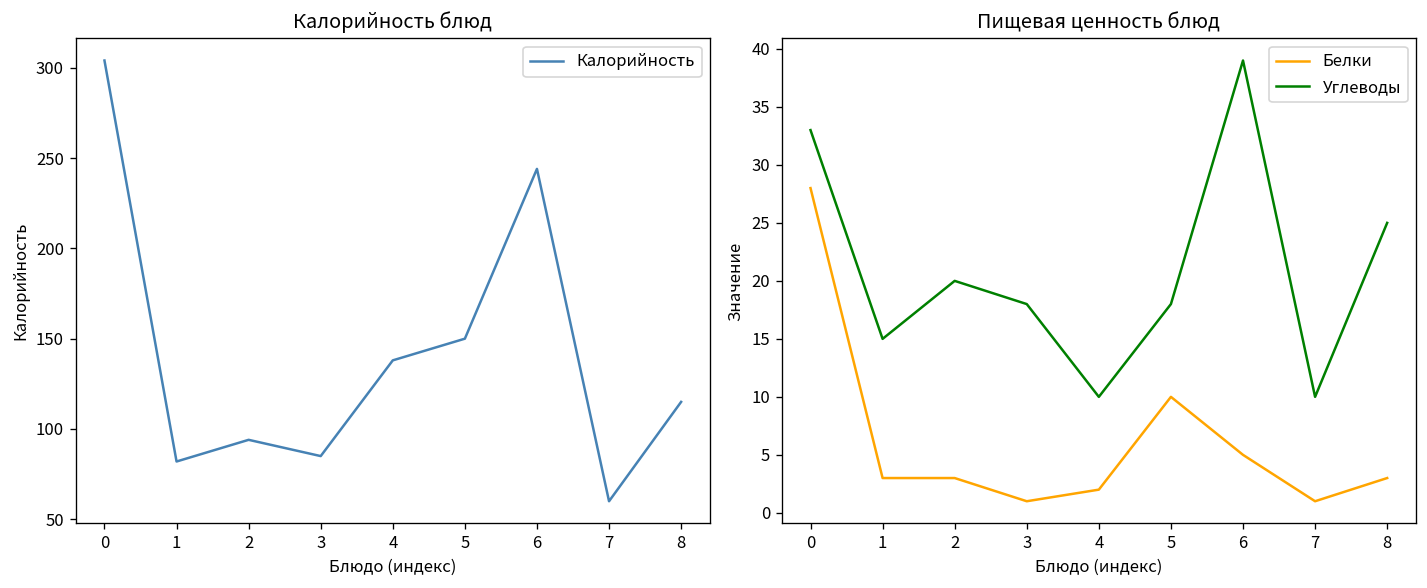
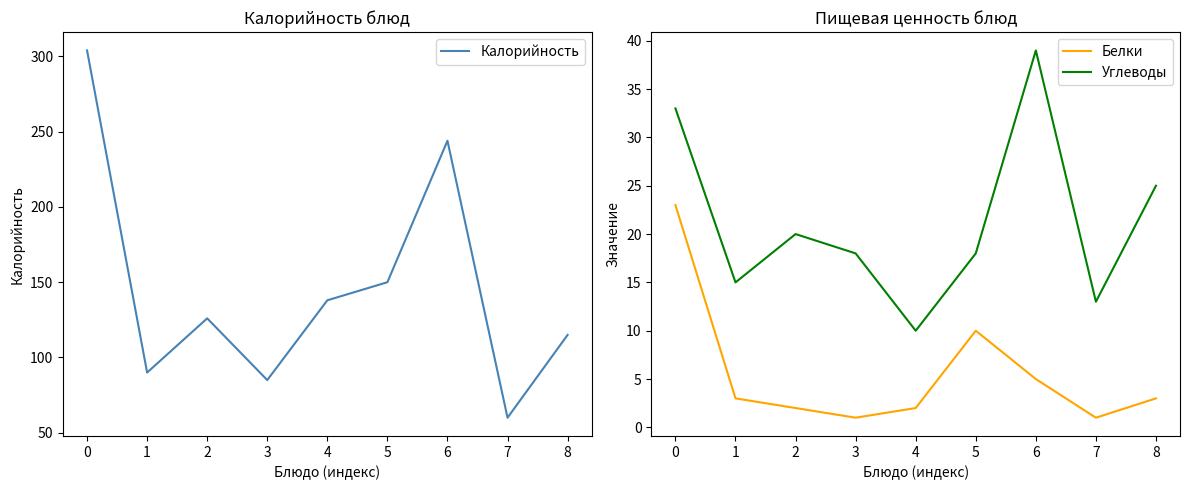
Калорийность блюд, 1: 82 -> 90
Калорийность блюд, 2: 94 -> 126
Пищевая ценность блюд, Белки, 0: 28 -> 23
Пищевая ценность блюд, Белки, 2: 3 -> 2
Пищевая ценность блюд, Углеводы, 7: 10 -> 13
